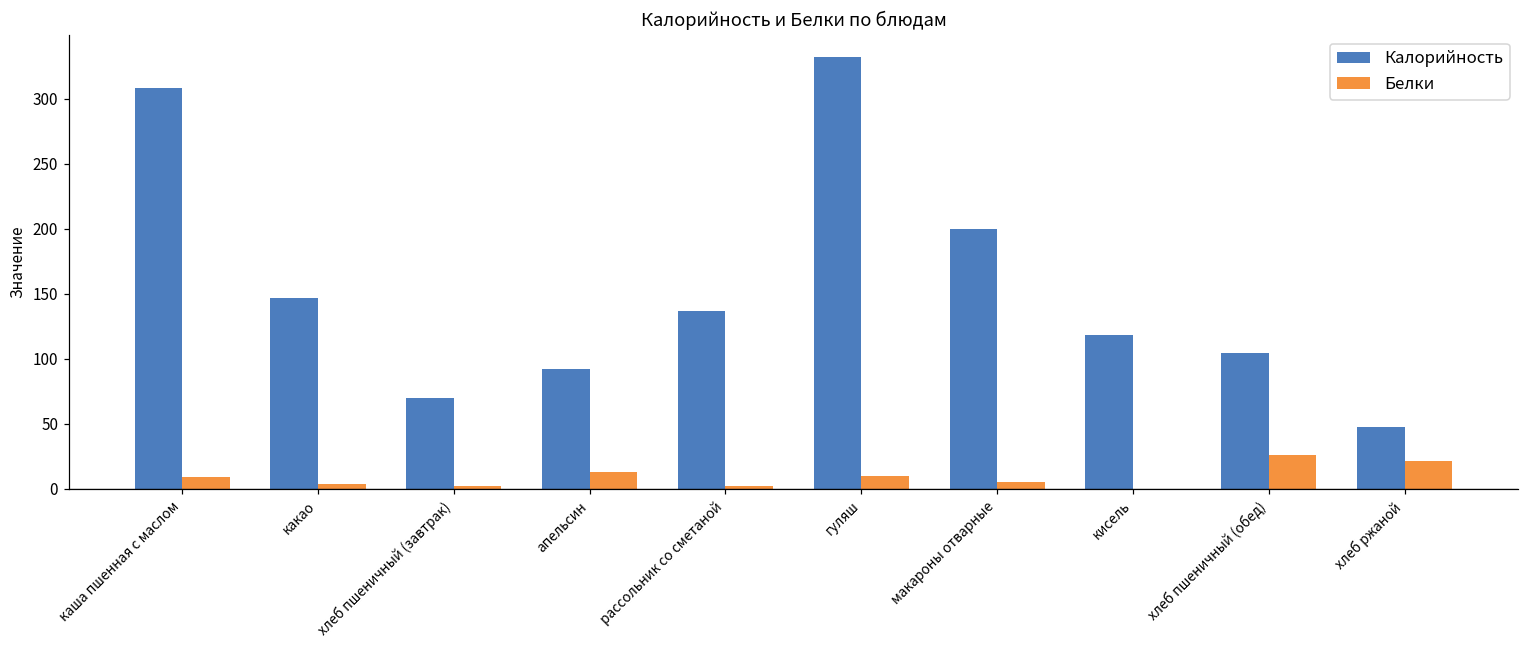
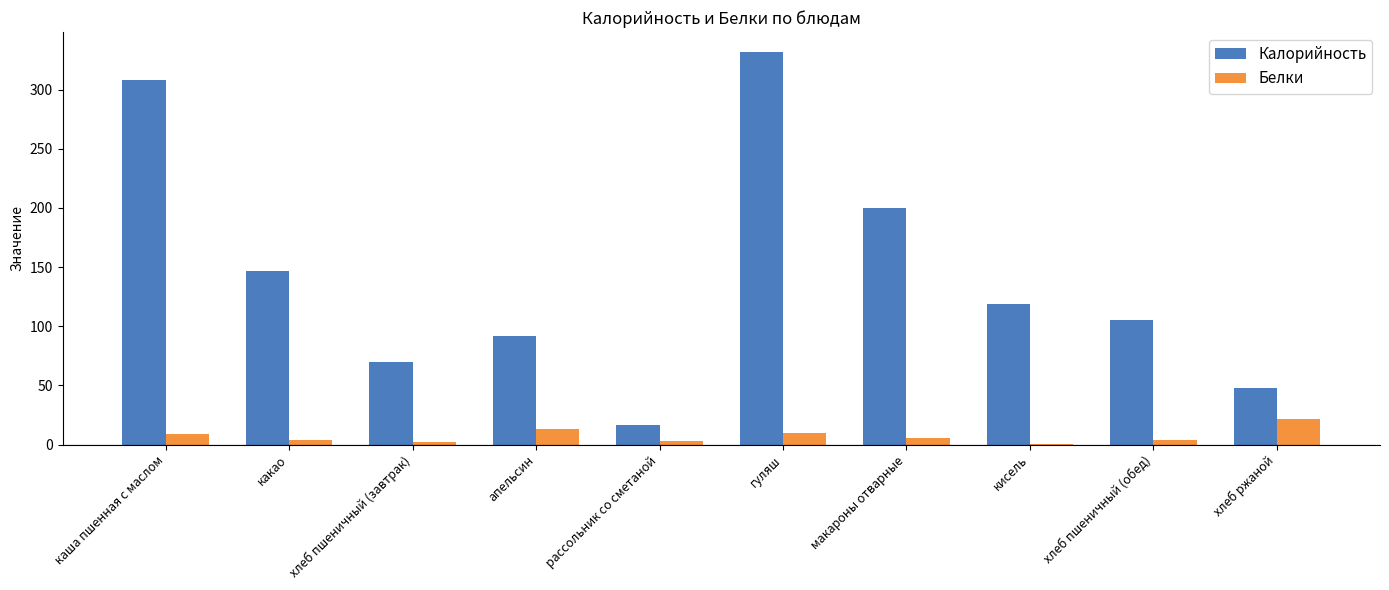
Калорийность, рассольник со сметаной: 137 -> 17
Белки, хлеб пшеничный (обед): 26 -> 3
